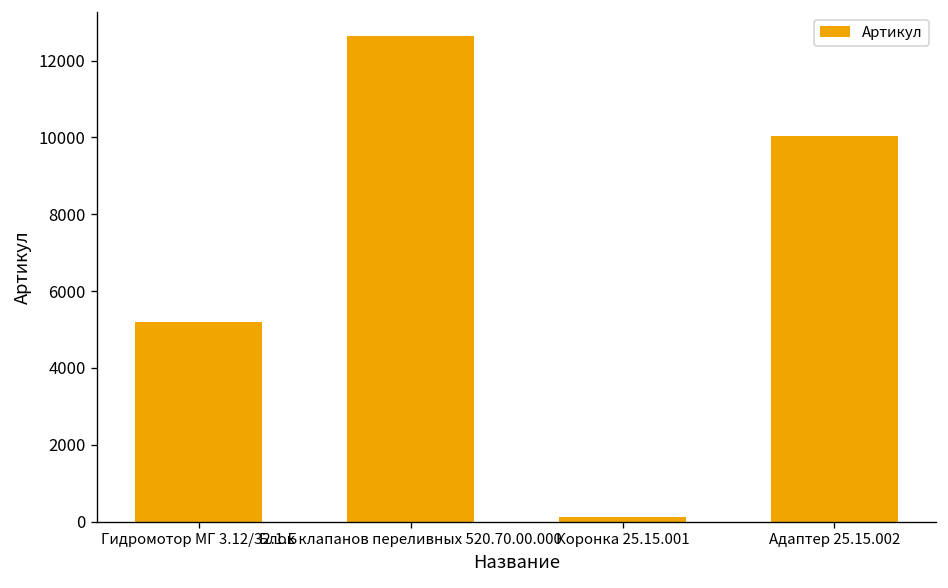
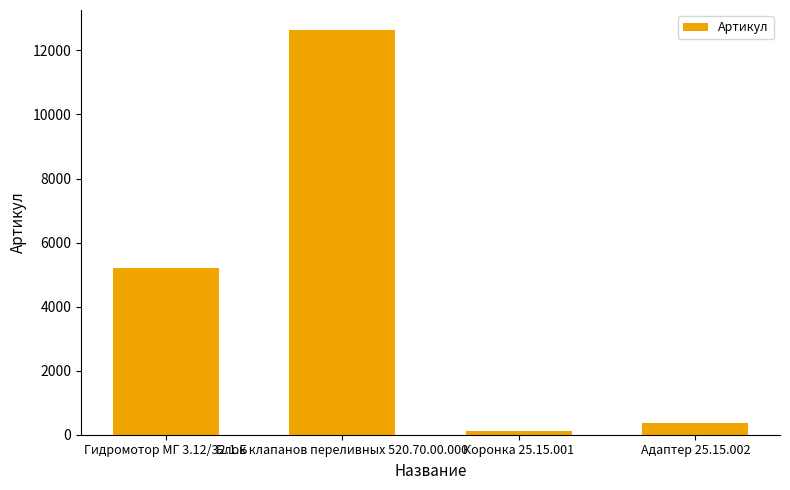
Адаптер 25.15.002: 10000 -> 400
